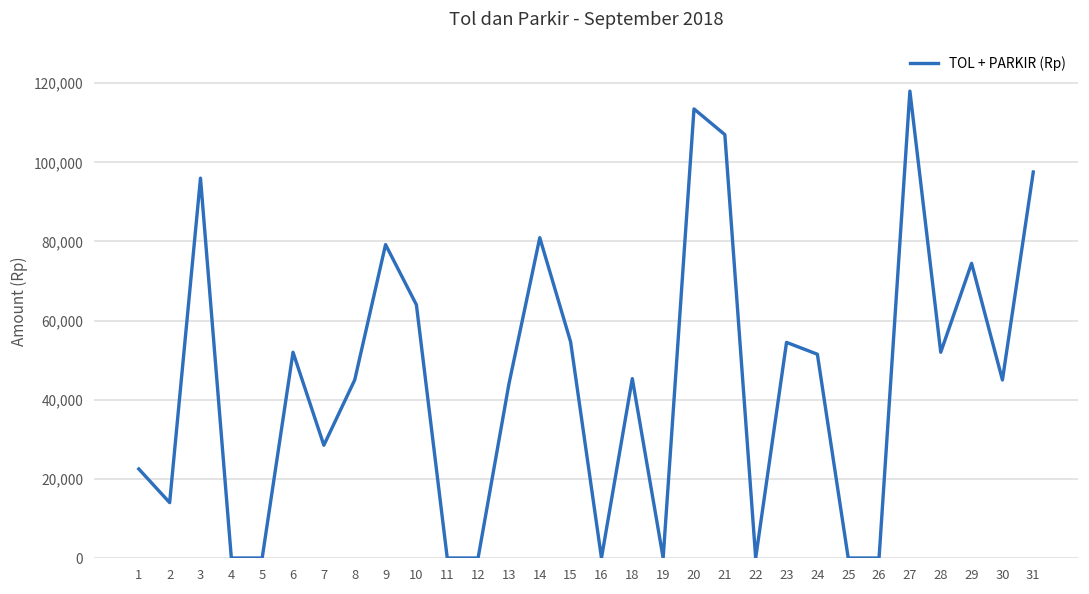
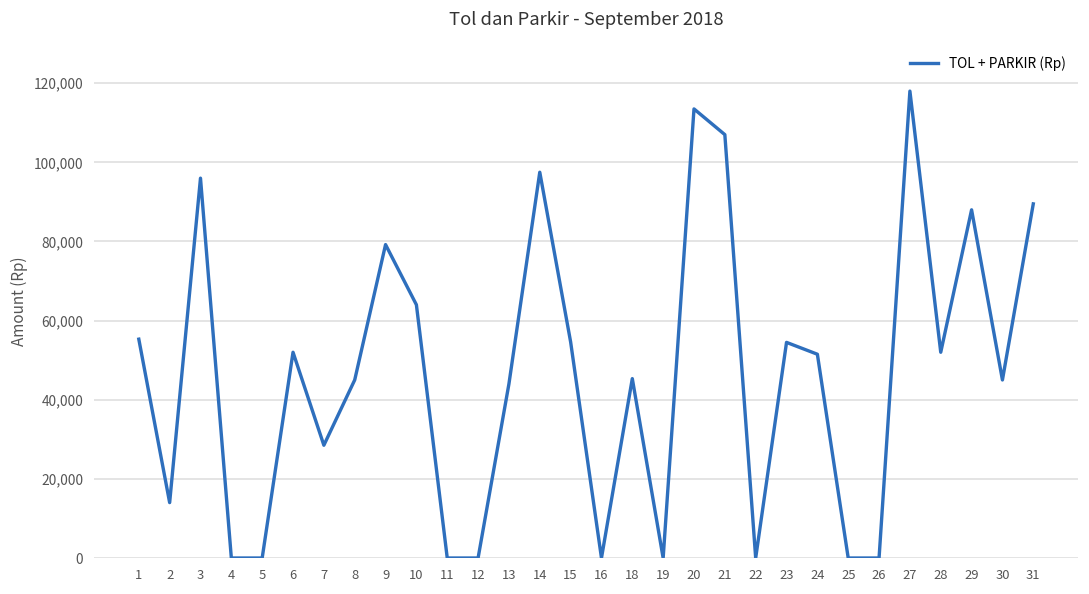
1: 23,000 -> 55,000
14: 81,000 -> 98,000
29: 74,000 -> 88,000
31: 98,000 -> 90,000
